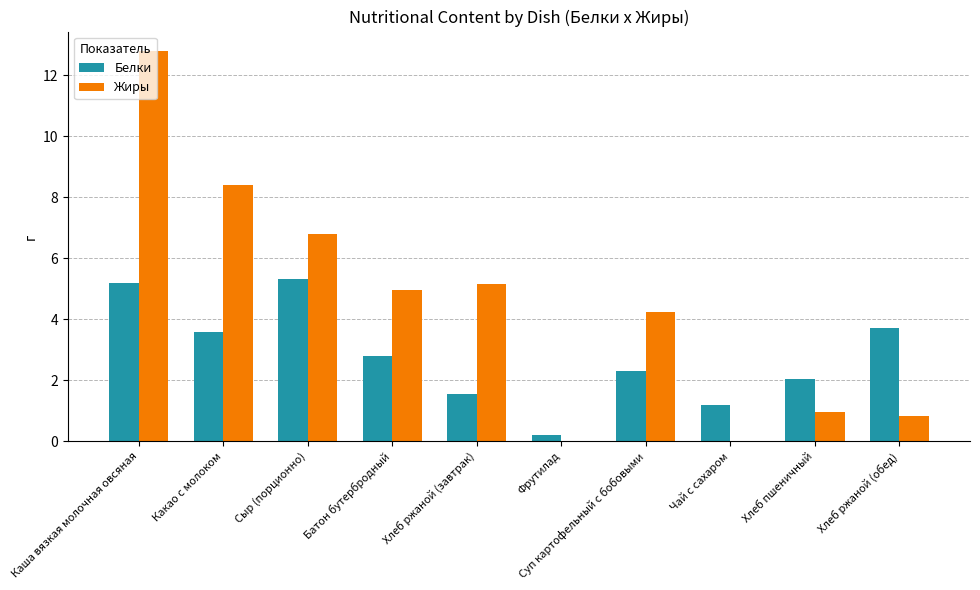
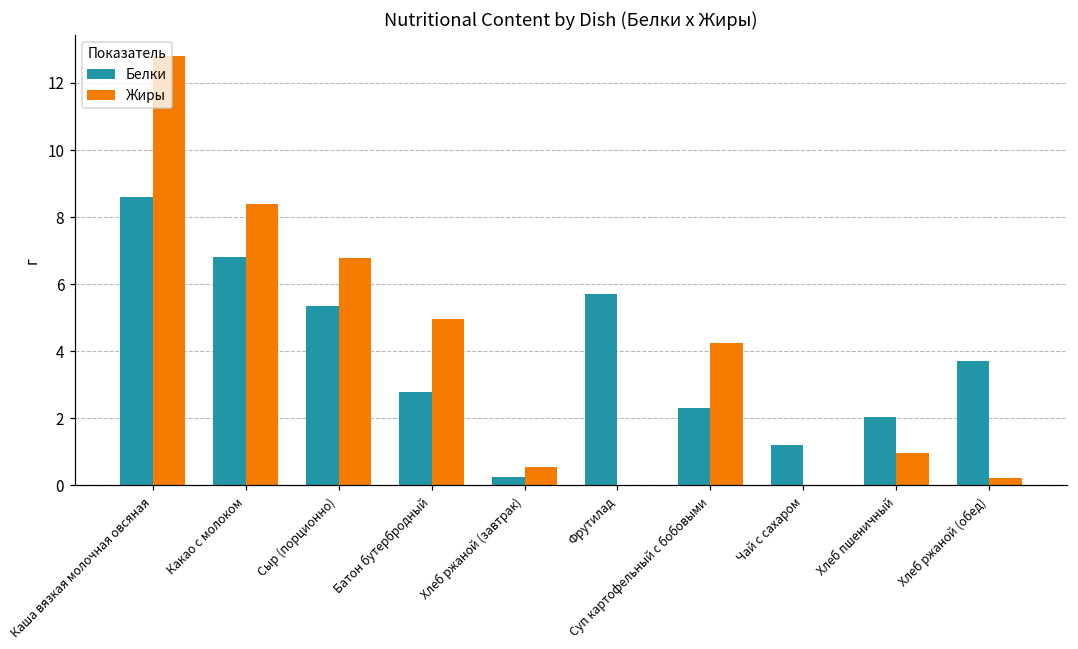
Белки, Каша вязкая молочная овсяная: 5.2 -> 8.6
Белки, Какао с молоком: 3.6 -> 6.8
Белки, Хлеб ржаной (завтрак): 1.6 -> 0.3
Жиры, Хлеб ржаной (завтрак): 5.2 -> 0.6
Белки, Фрутилад: 0.2 -> 5.7
Жиры, Хлеб ржаной (обед): 0.8 -> 0.2
